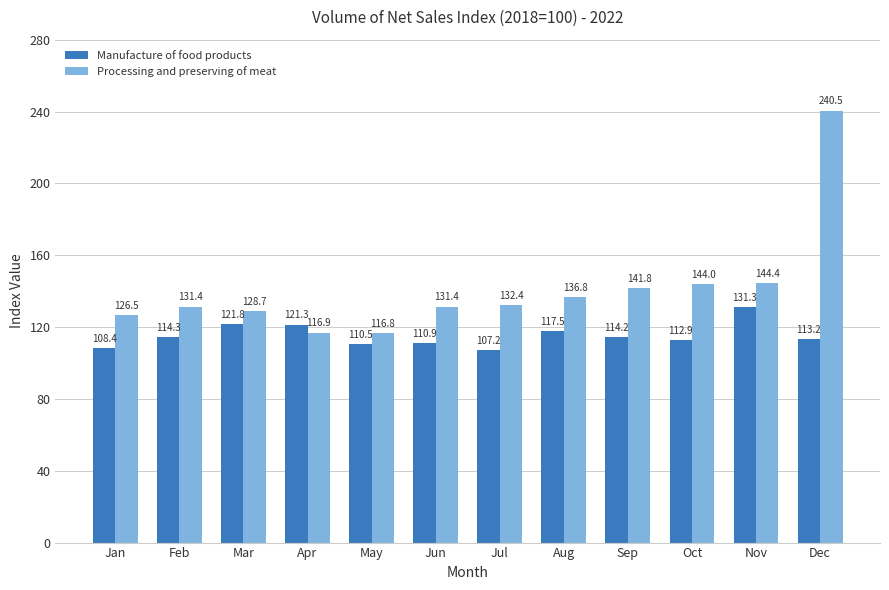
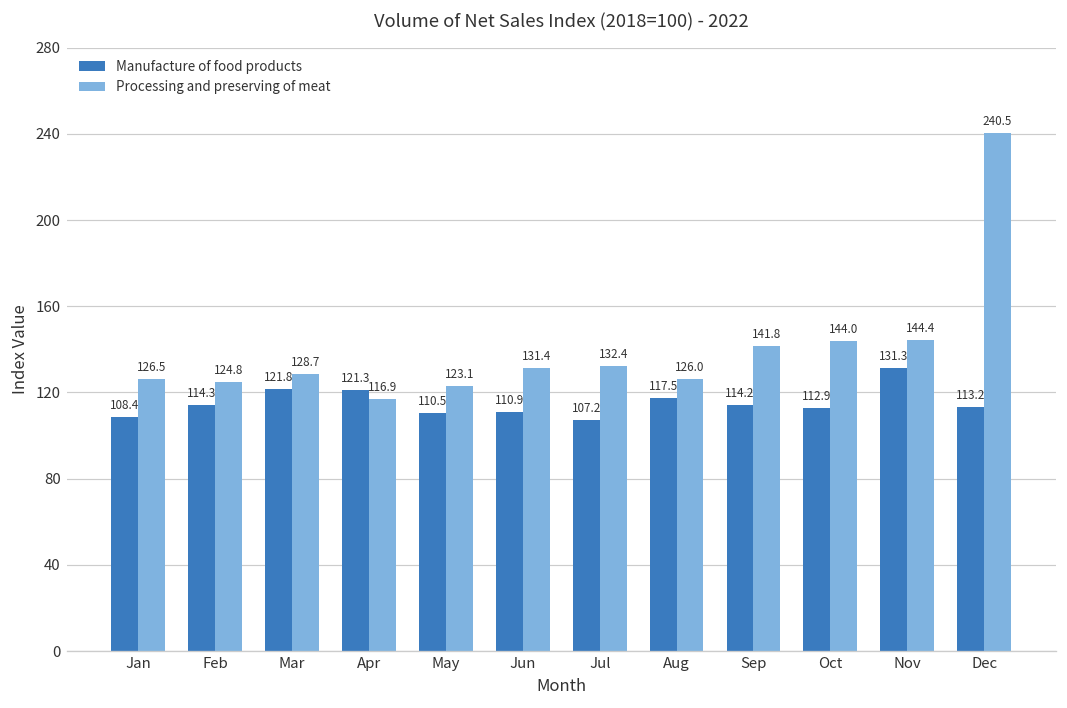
Processing and preserving of meat, Feb: 131.4 -> 124.8
Processing and preserving of meat, May: 116.8 -> 123.1
Processing and preserving of meat, Aug: 136.8 -> 126.0
